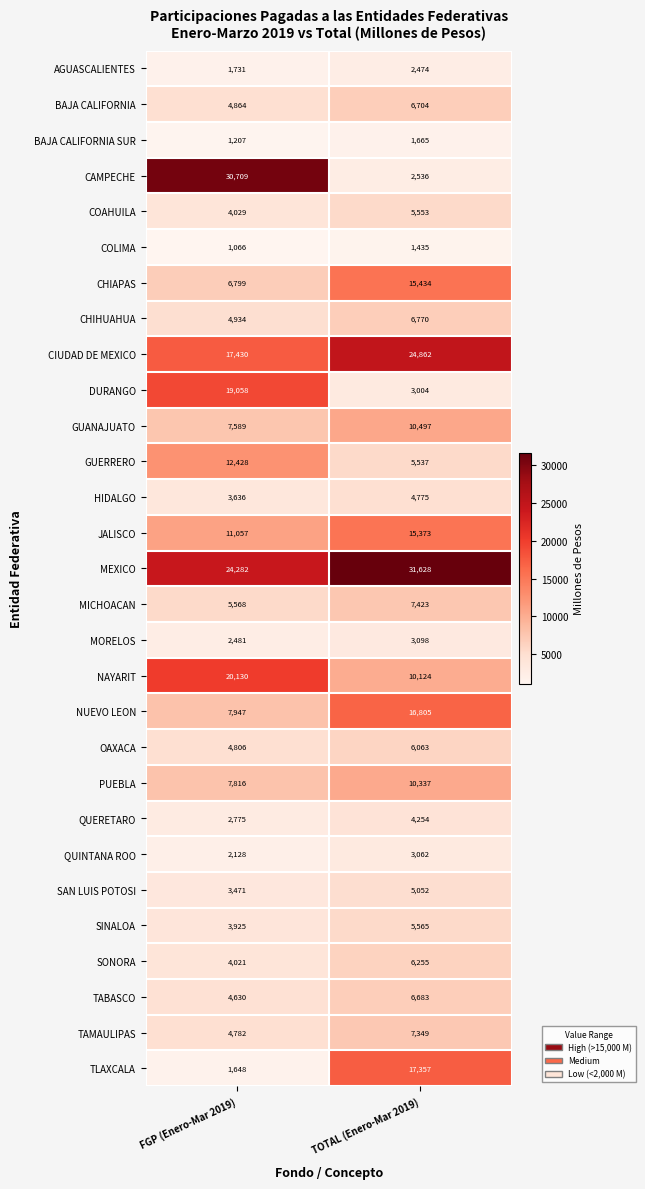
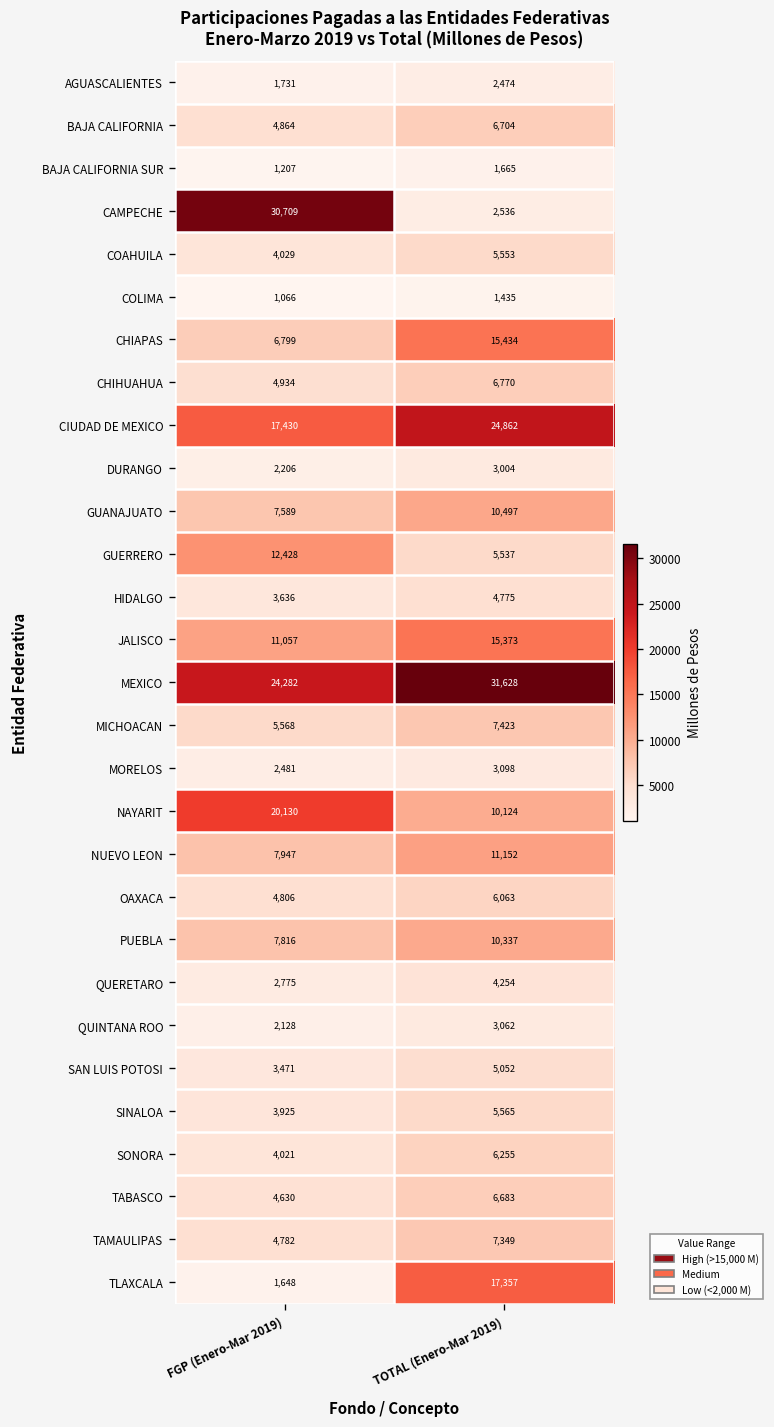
DURANGO, FGP (Enero-Mar 2019): 19,058 -> 2,206
NUEVO LEON, TOTAL (Enero-Mar 2019): 16,805 -> 11,152
